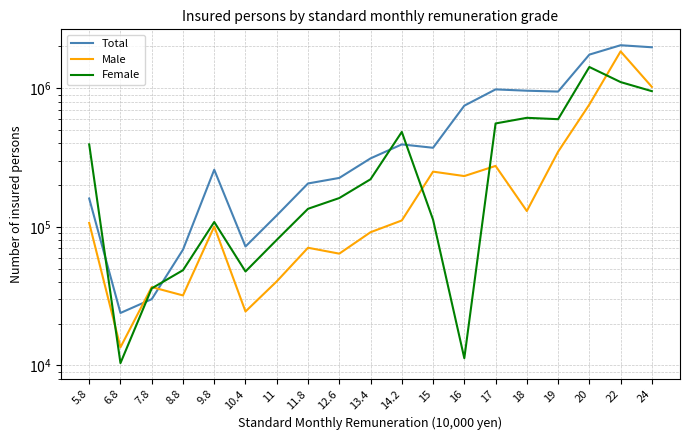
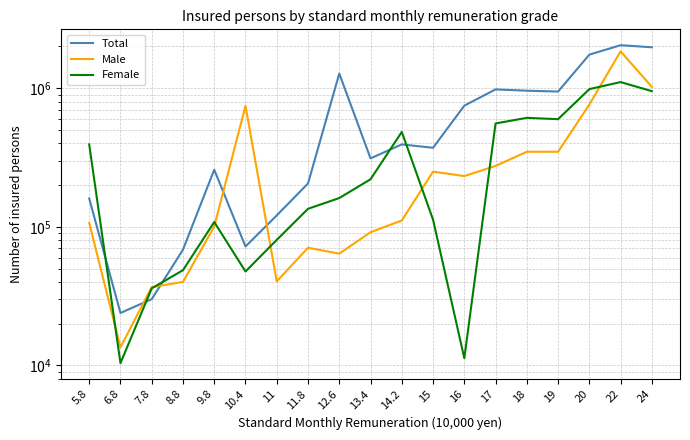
Male, 8.8: 32000 -> 40000
Male, 10.4: 24000 -> 700000
Total, 12.6: 230000 -> 1300000
Male, 18: 130000 -> 350000
Female, 20: 1400000 -> 1000000
